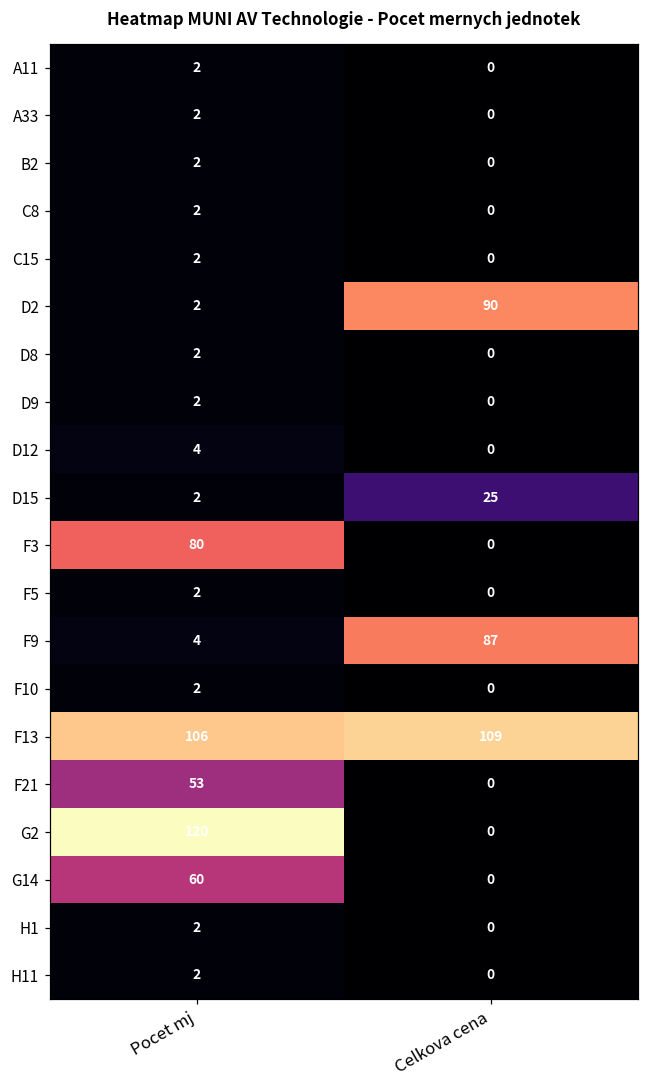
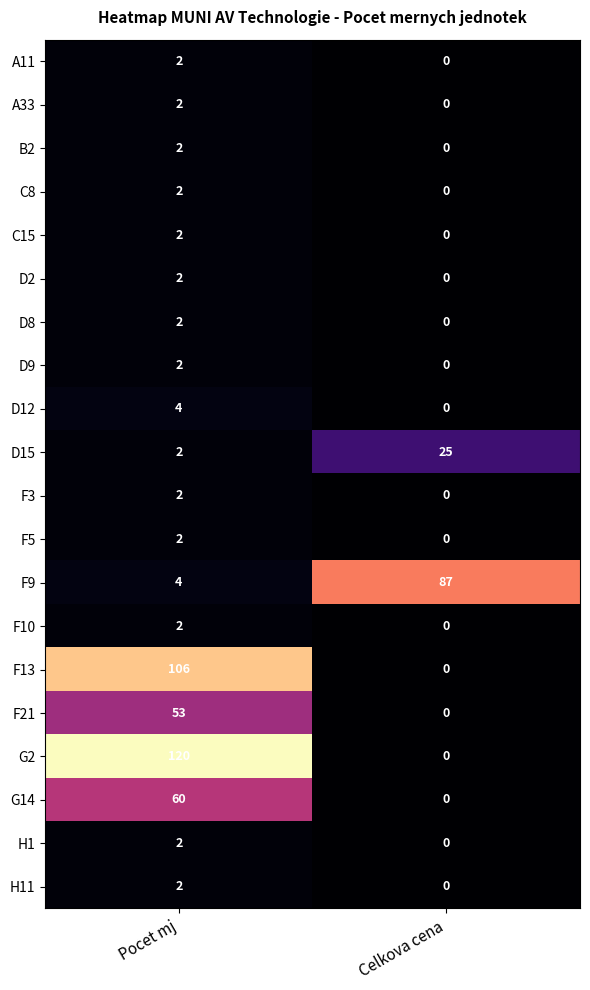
D2, Celkova cena: 90 -> 0
F3, Pocet mj: 80 -> 2
F13, Celkova cena: 109 -> 0
